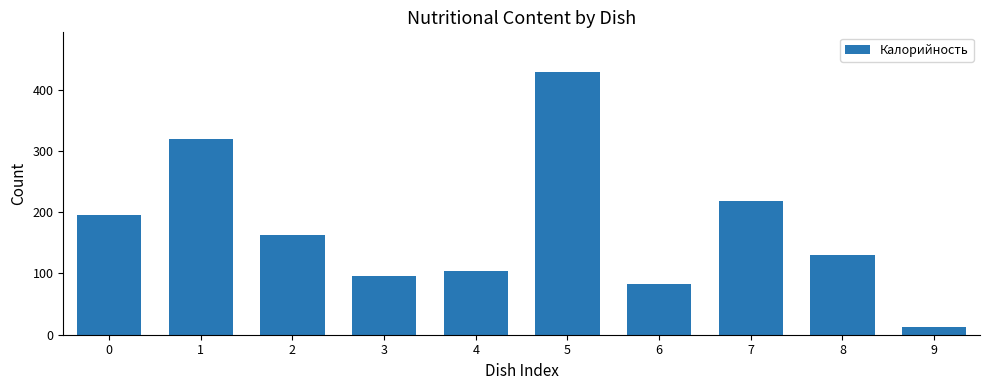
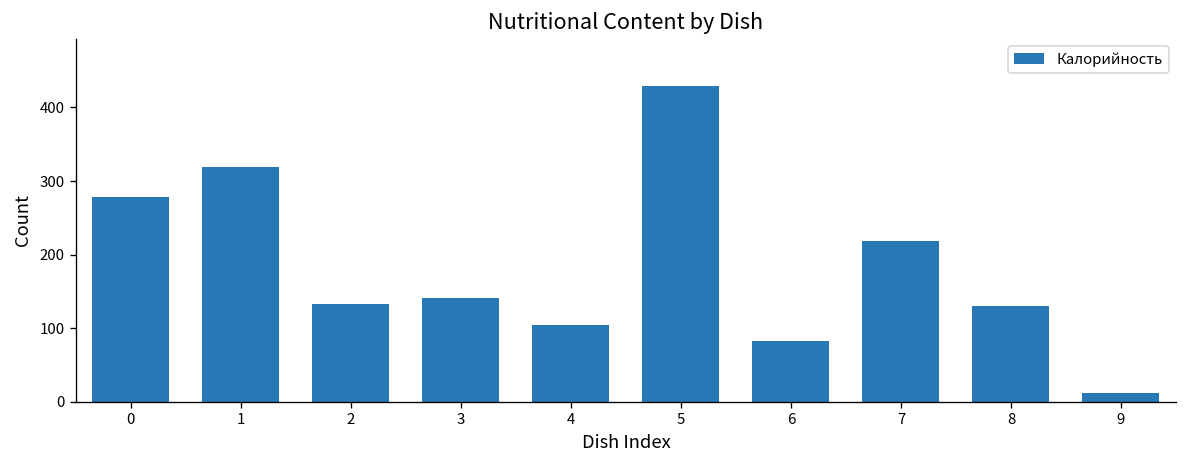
0: 200 -> 280
2: 160 -> 130
3: 100 -> 140
